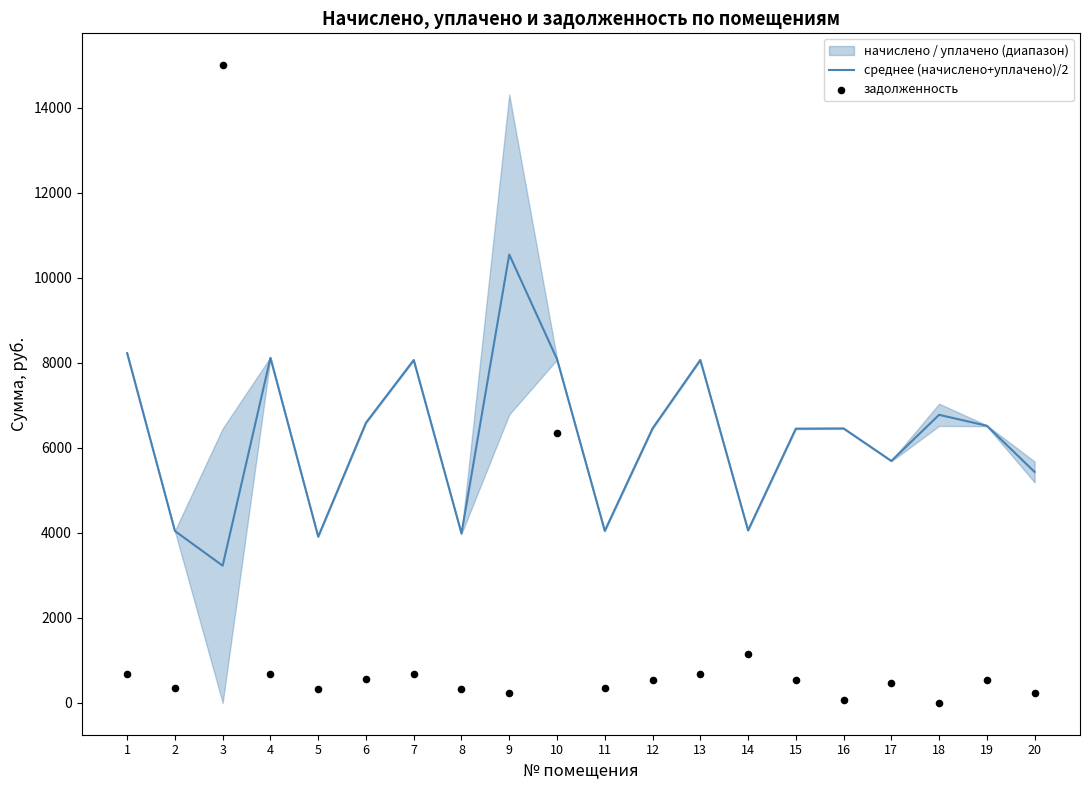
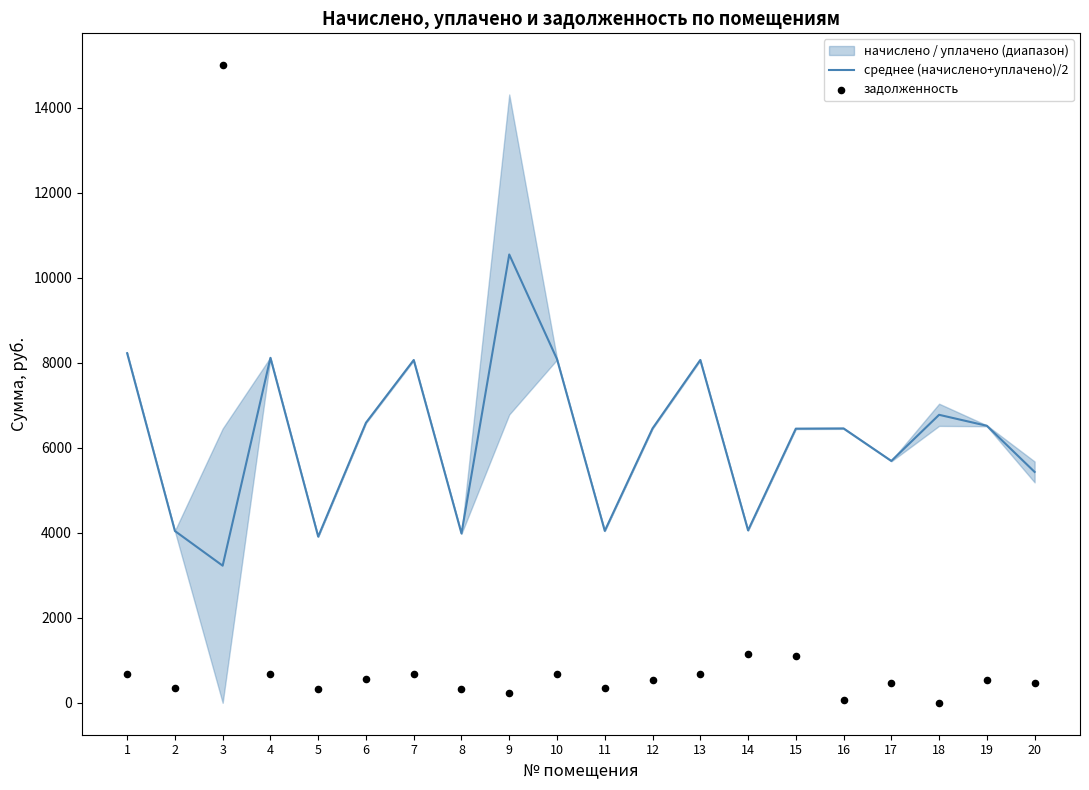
задолженность, 10: 6400 -> 700
задолженность, 15: 500 -> 1100
задолженность, 20: 200 -> 500
